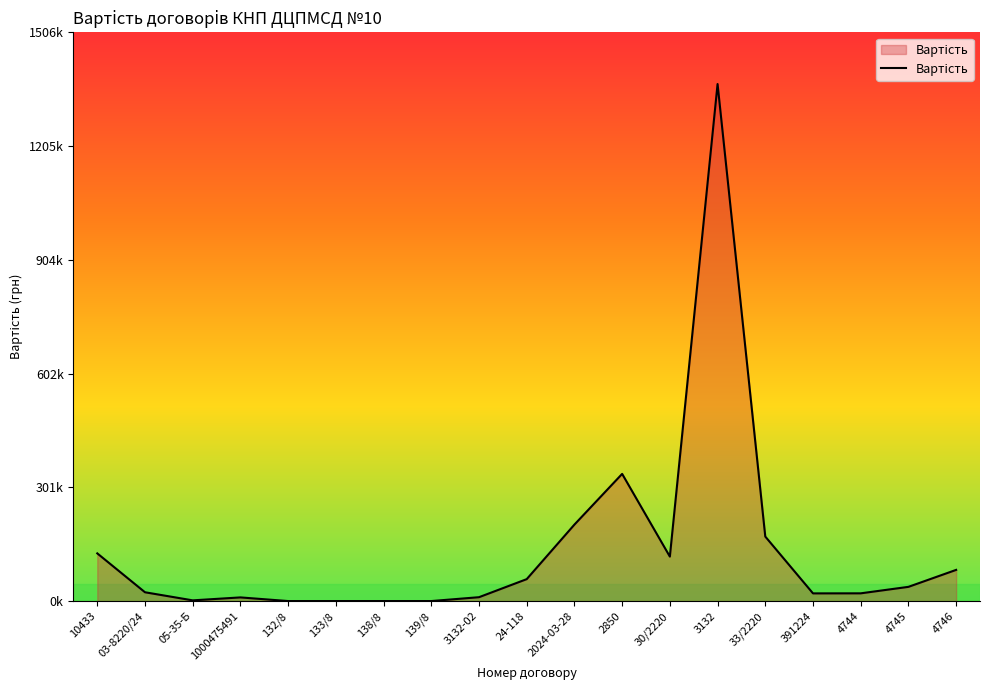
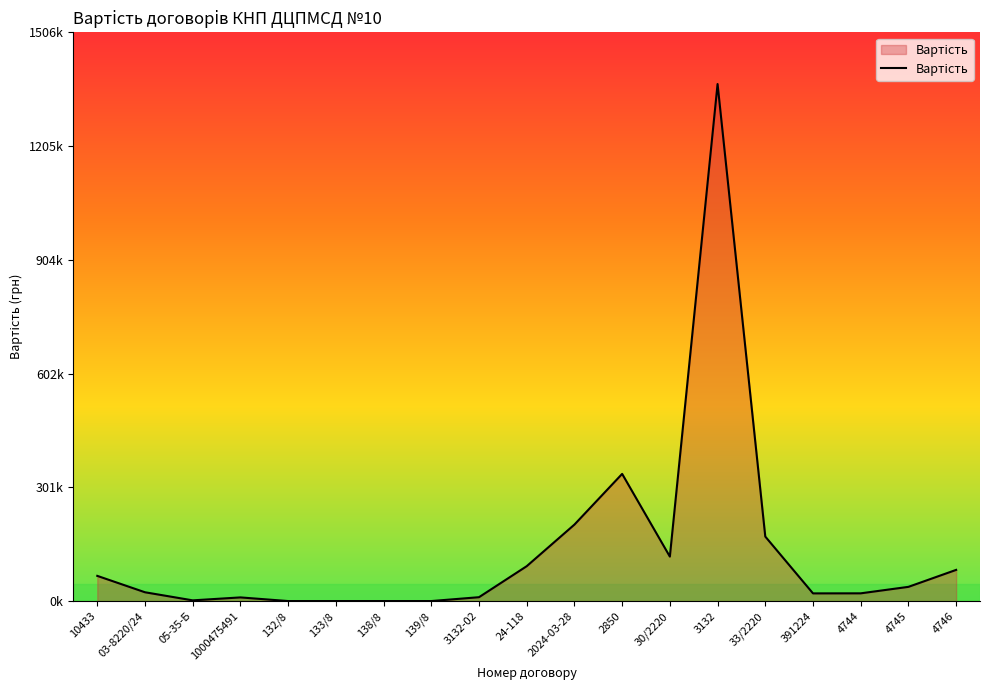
10433: 130000 -> 70000
24-118: 60000 -> 90000
